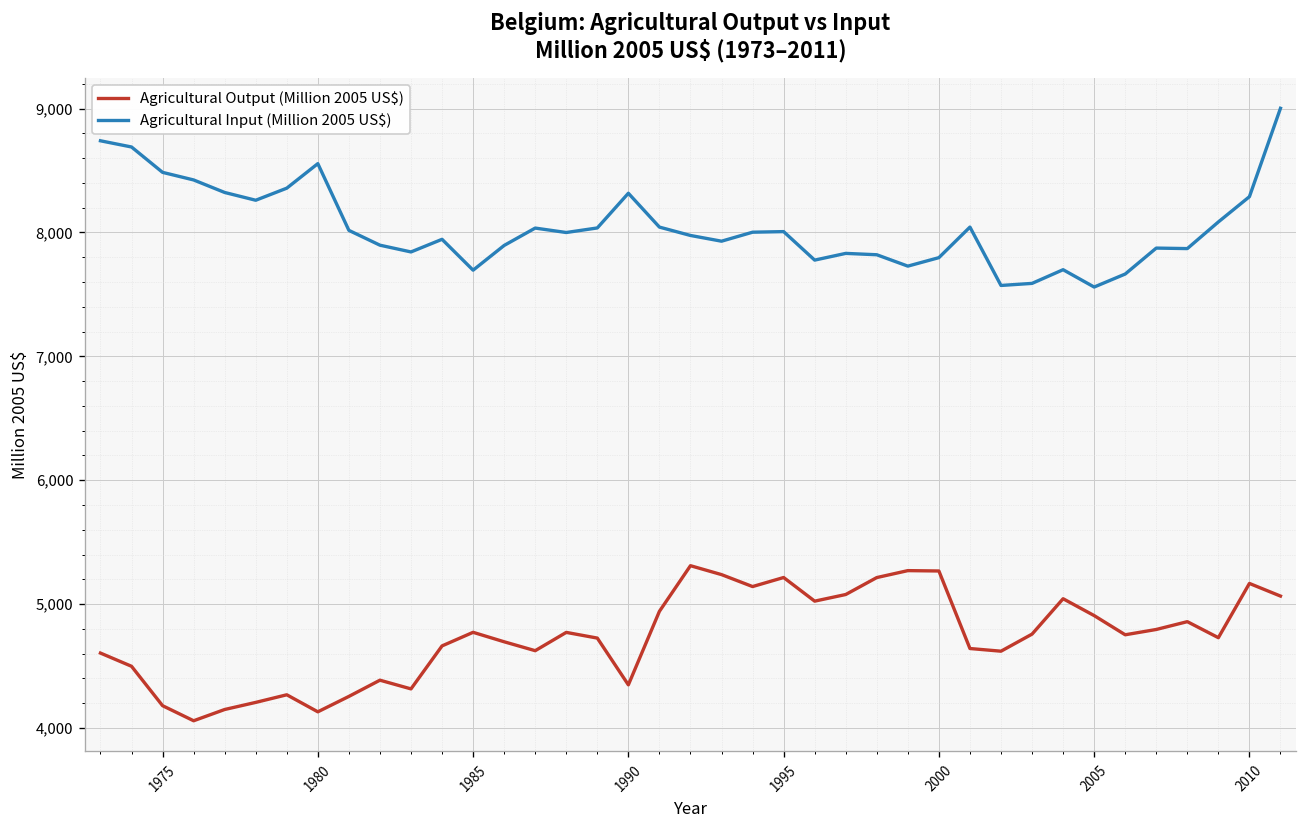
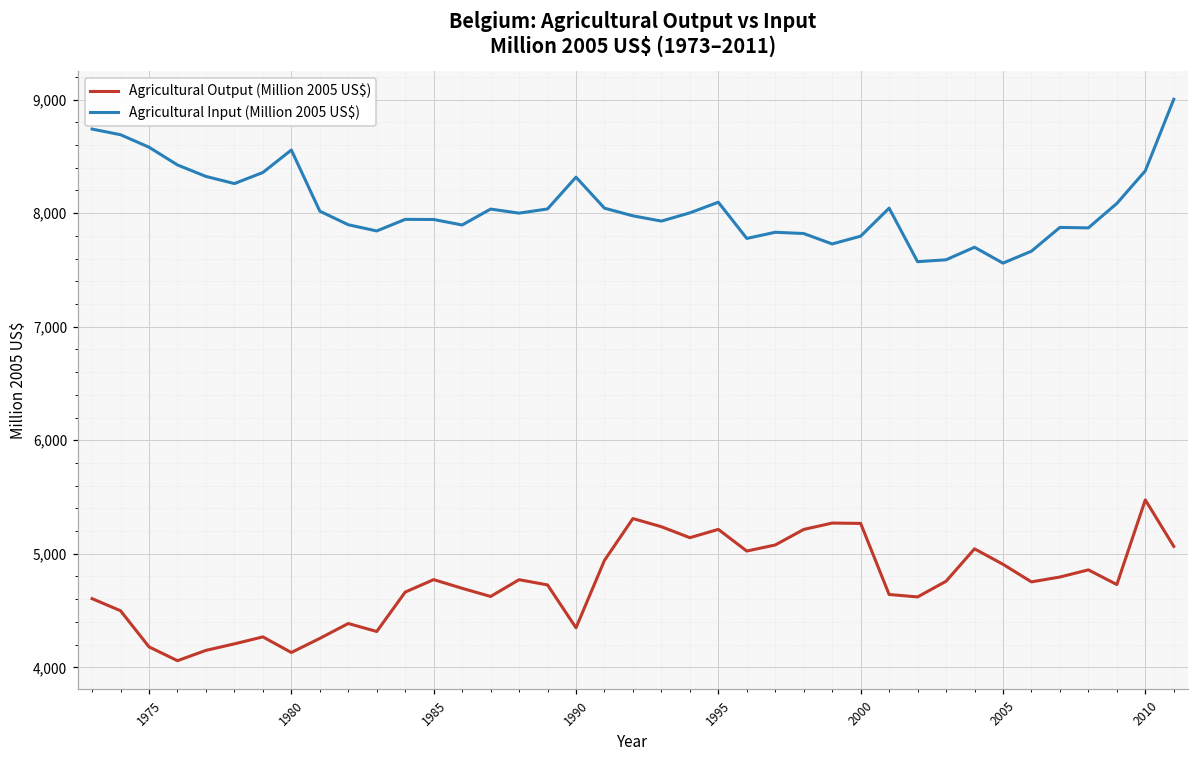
Agricultural Input (Million 2005 US$), 1975: 8,490 -> 8,580
Agricultural Input (Million 2005 US$), 1985: 7,700 -> 7,940
Agricultural Input (Million 2005 US$), 1995: 8,010 -> 8,100
Agricultural Output (Million 2005 US$), 2010: 5,170 -> 5,470
Agricultural Input (Million 2005 US$), 2010: 8,290 -> 8,370
